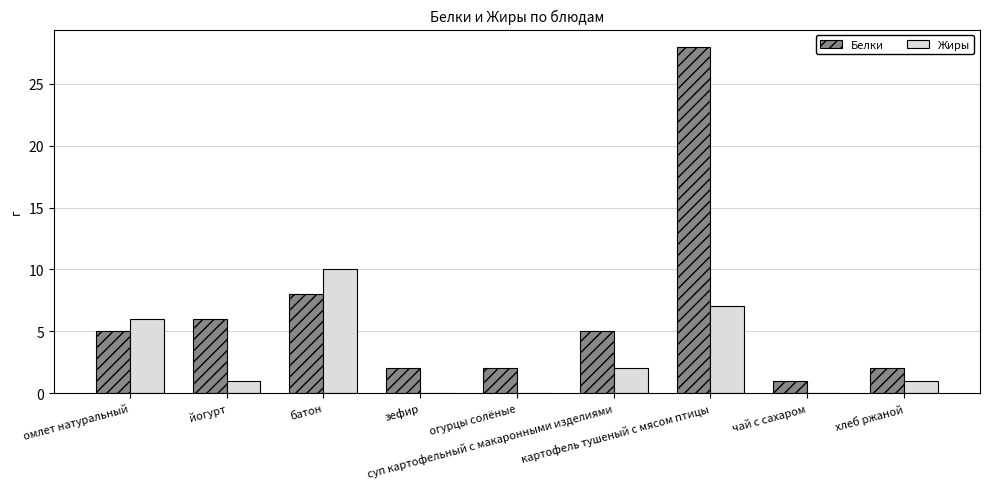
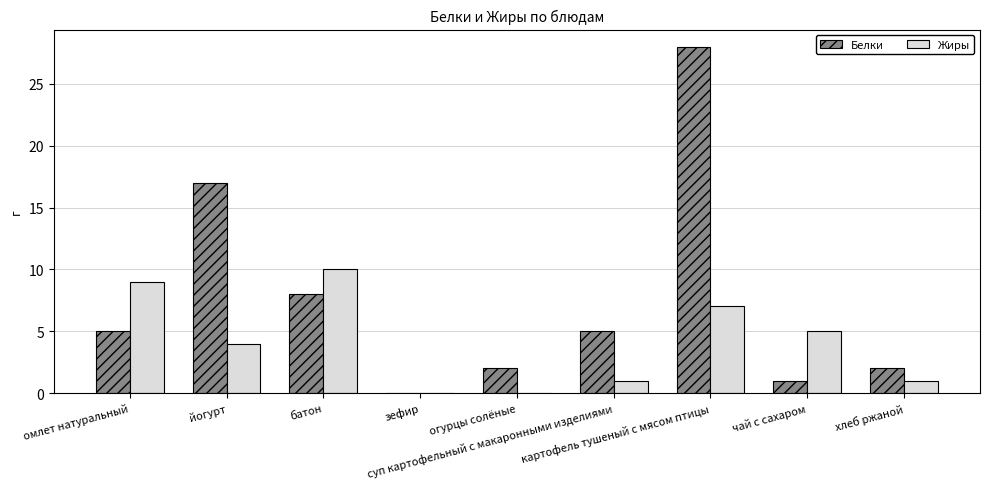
Жиры, омлет натуральный: 6 -> 9
Белки, йогурт: 6 -> 17
Жиры, йогурт: 1 -> 4
Белки, зефир: 2 -> 0
Жиры, суп картофельный с макаронными изделиями: 2 -> 1
Жиры, чай с сахаром: 0 -> 5
